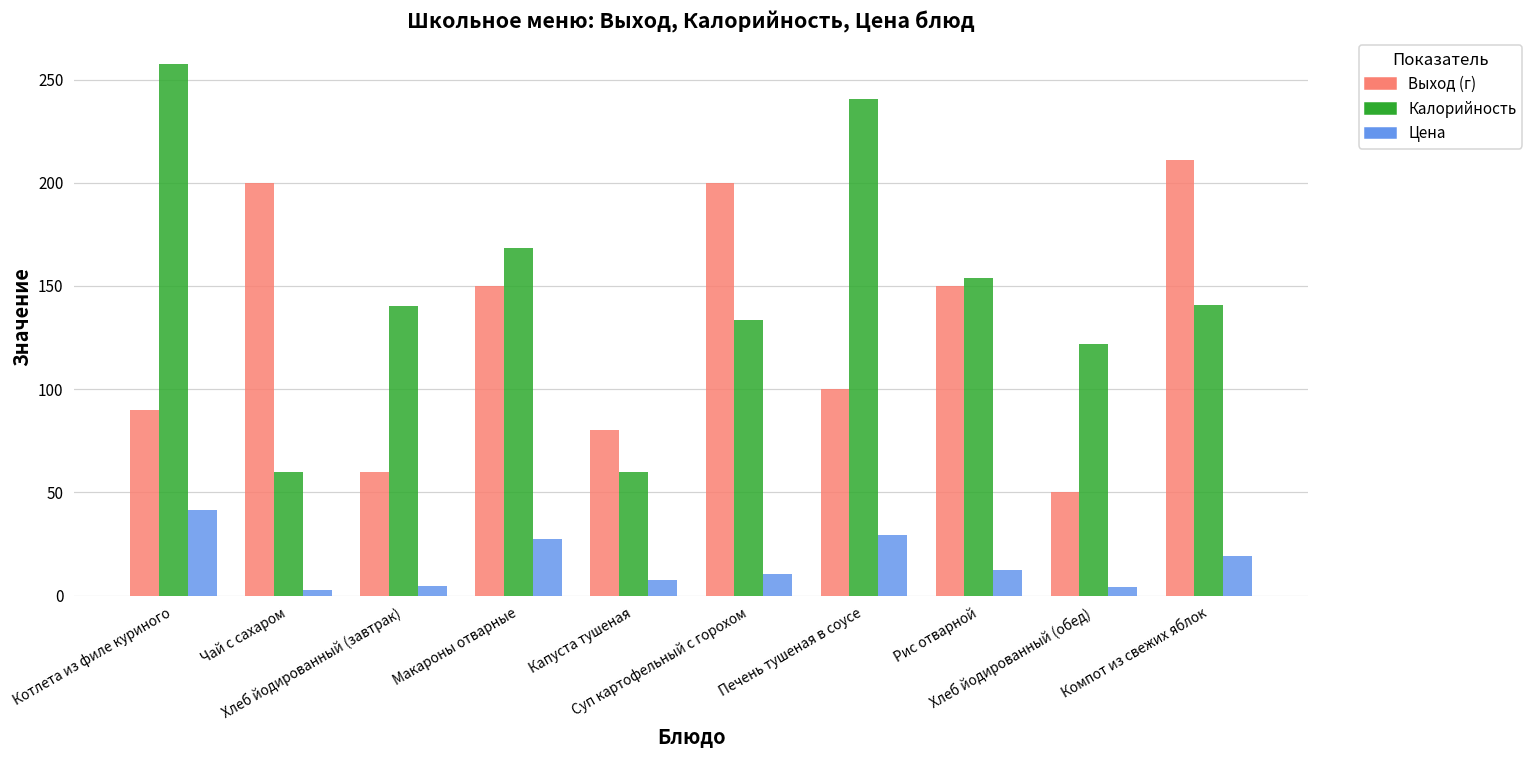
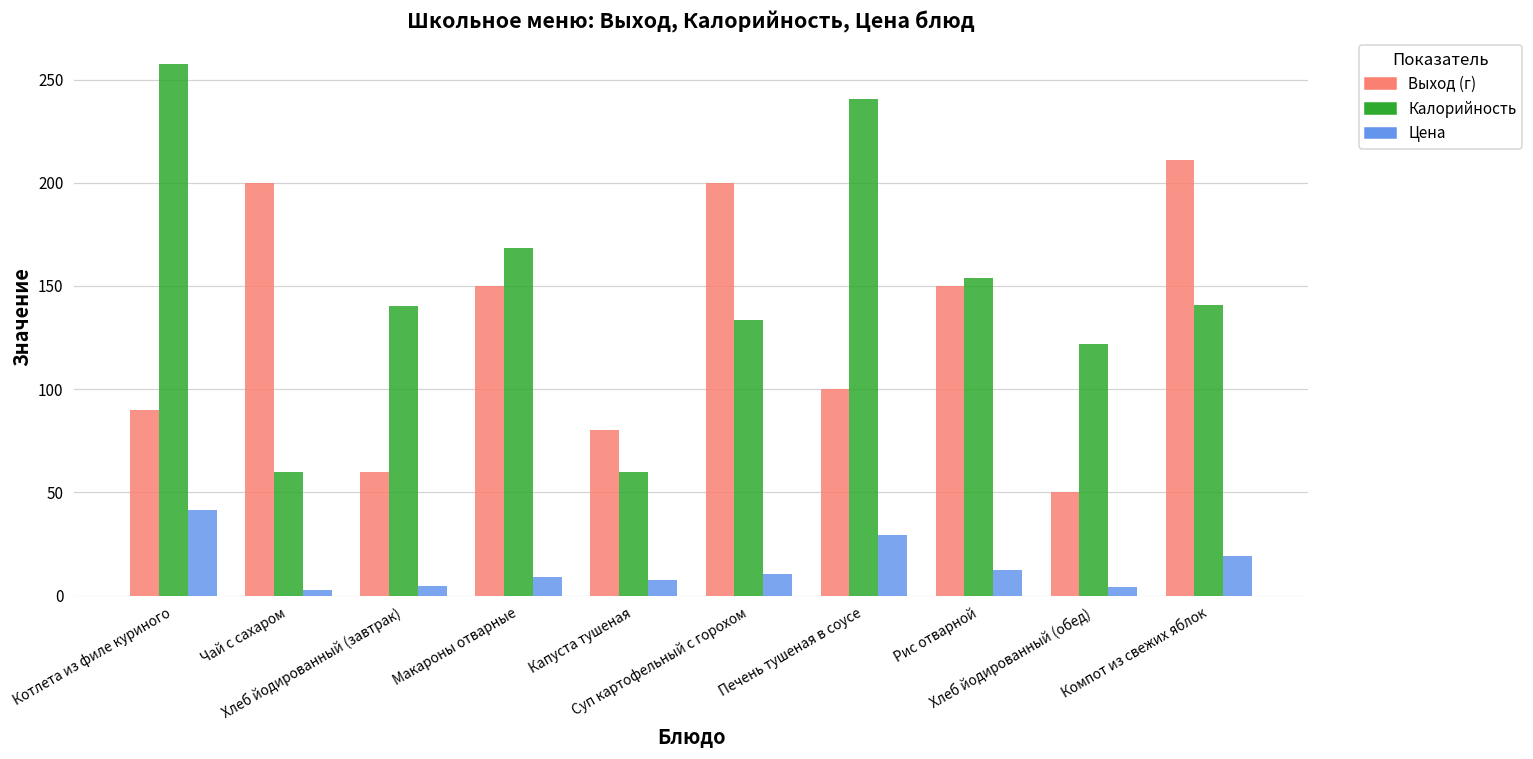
Цена, Макароны отварные: 27 -> 9
